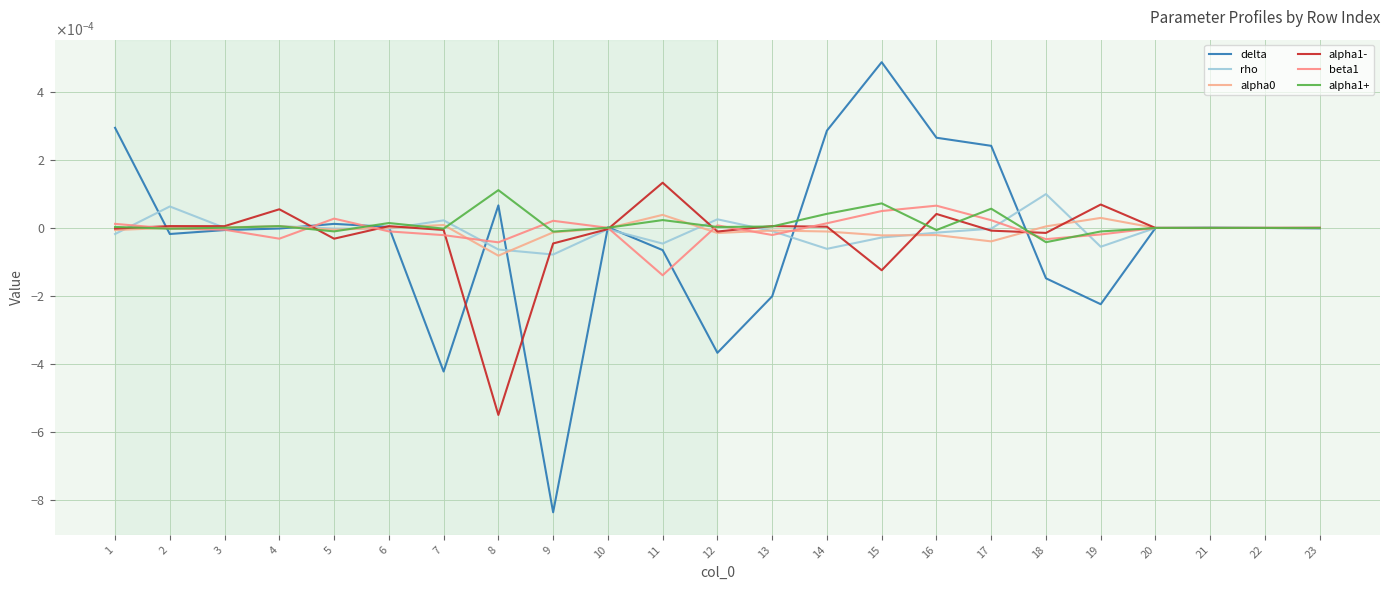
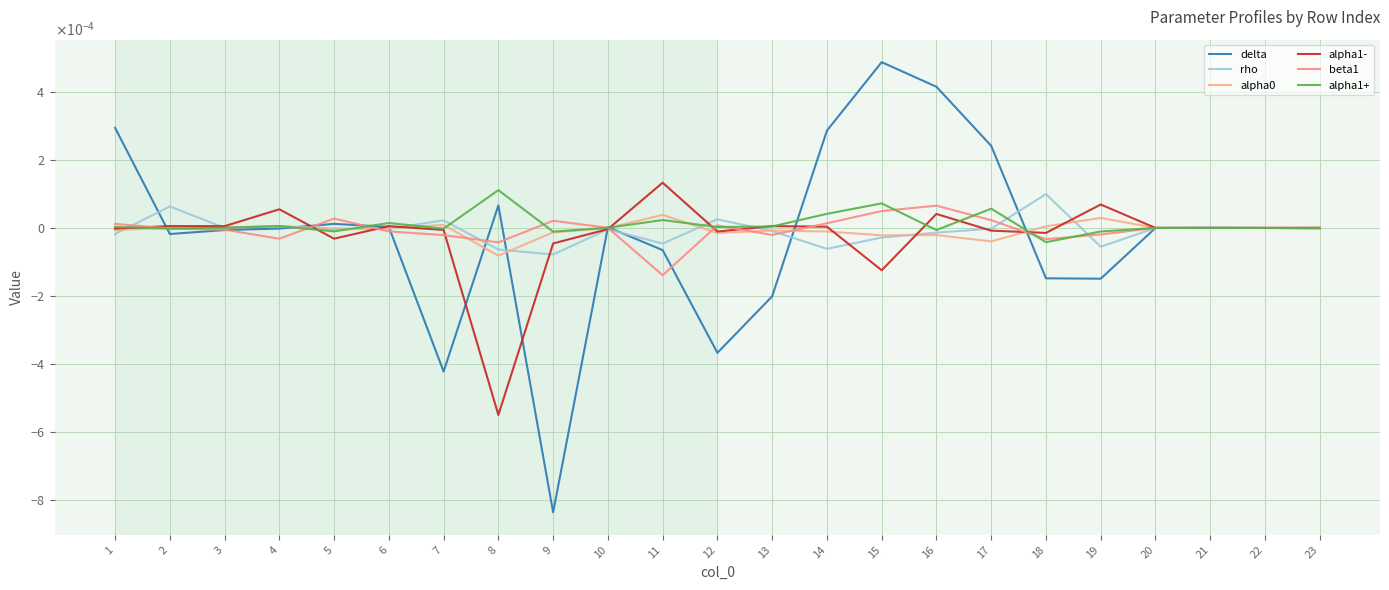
delta, 16: 0.00027 -> 0.00042
delta, 19: -0.00022 -> -0.00015
